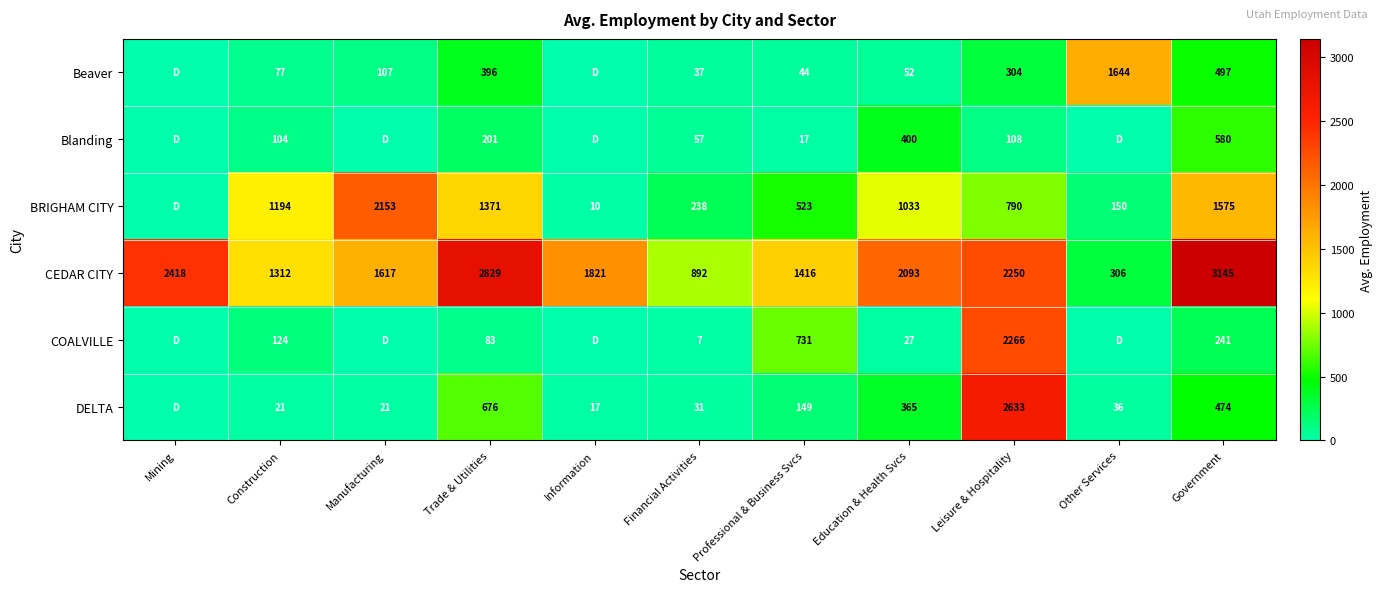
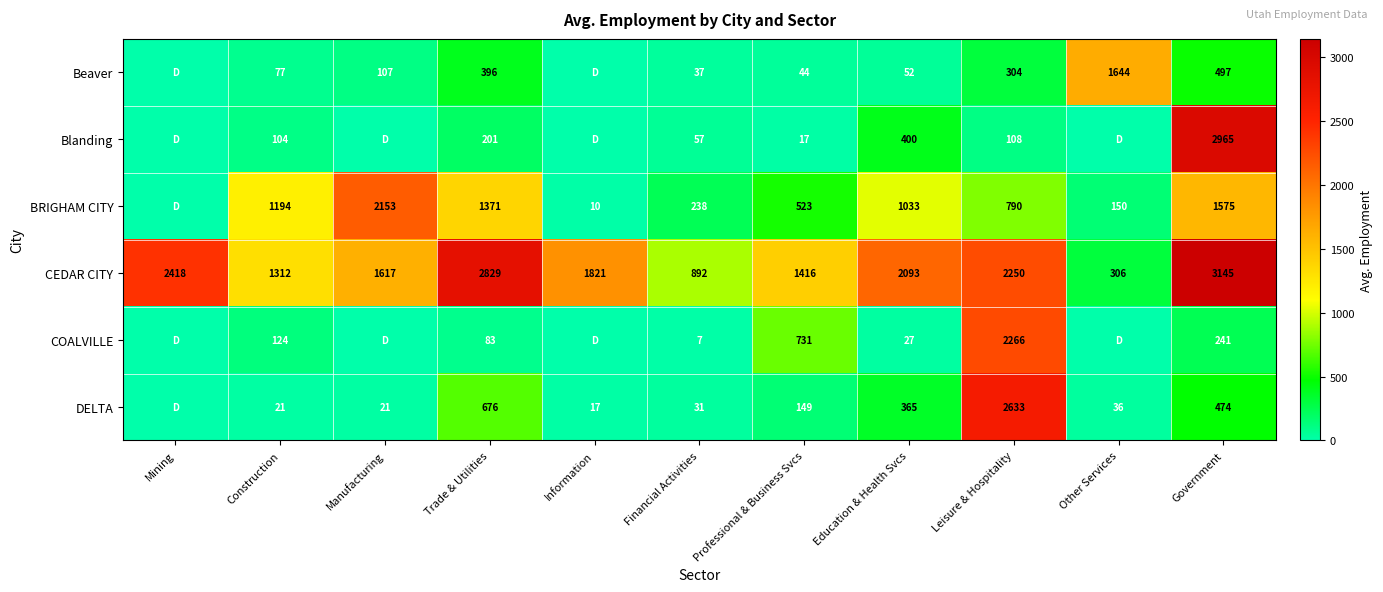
Blanding, Government: 580 -> 2965
